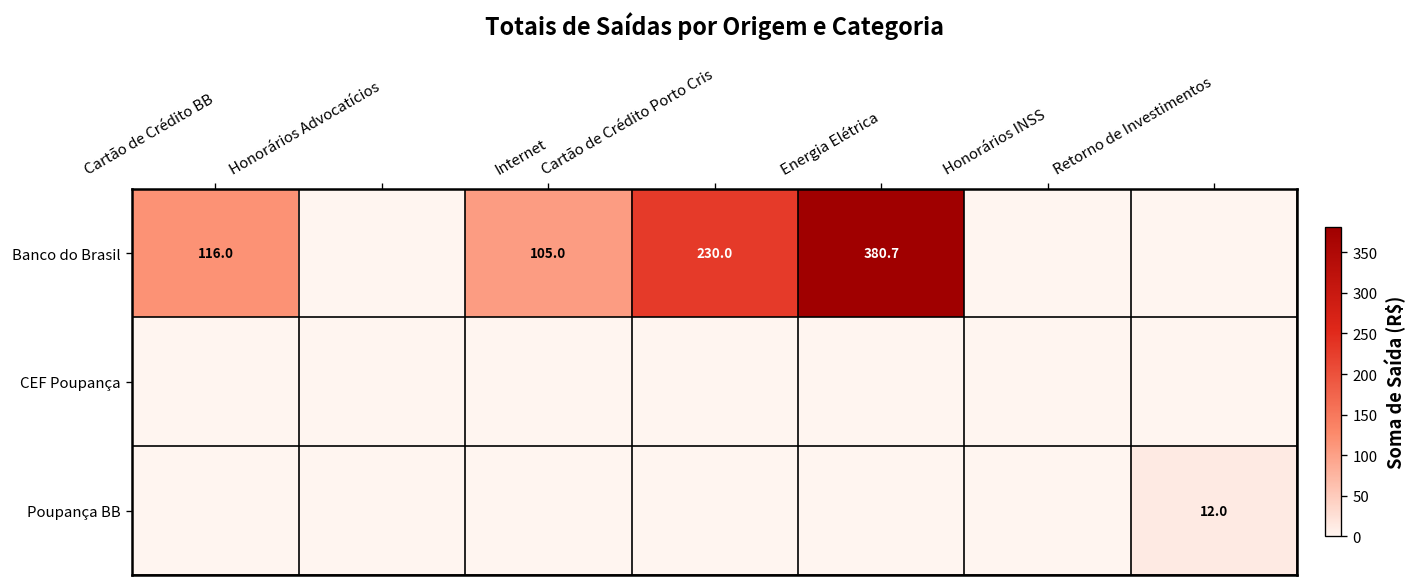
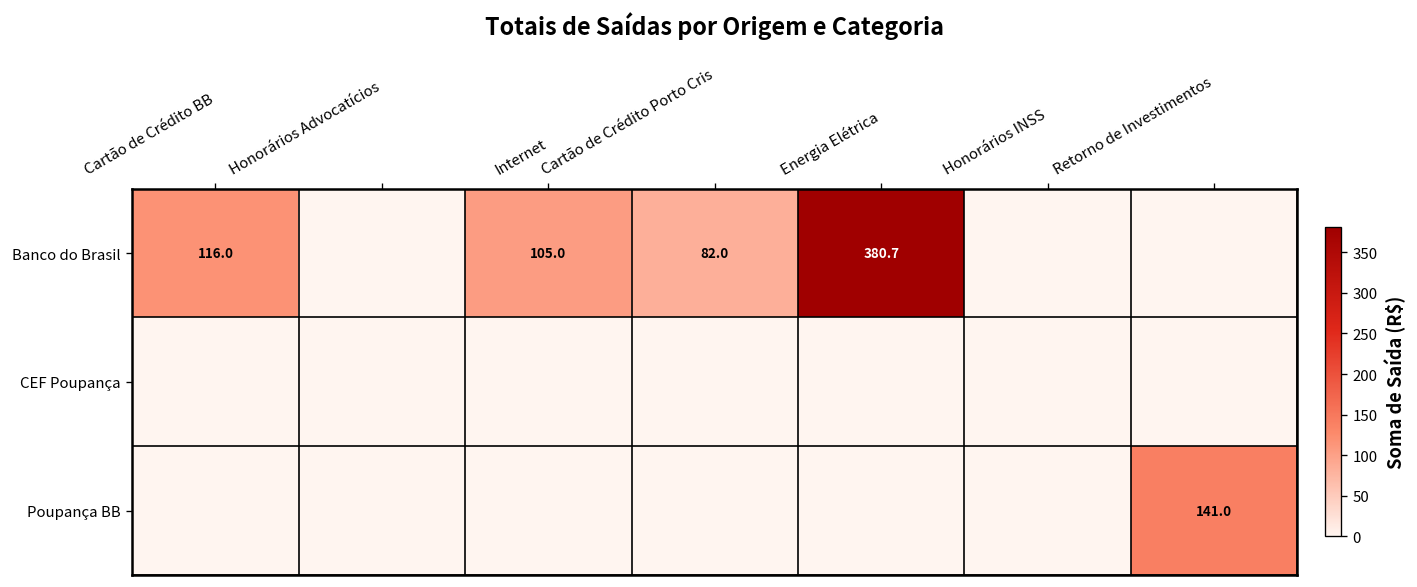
Banco do Brasil, Cartão de Crédito Porto Cris: 230.0 -> 82.0
Poupança BB, Retorno de Investimentos: 12.0 -> 141.0
